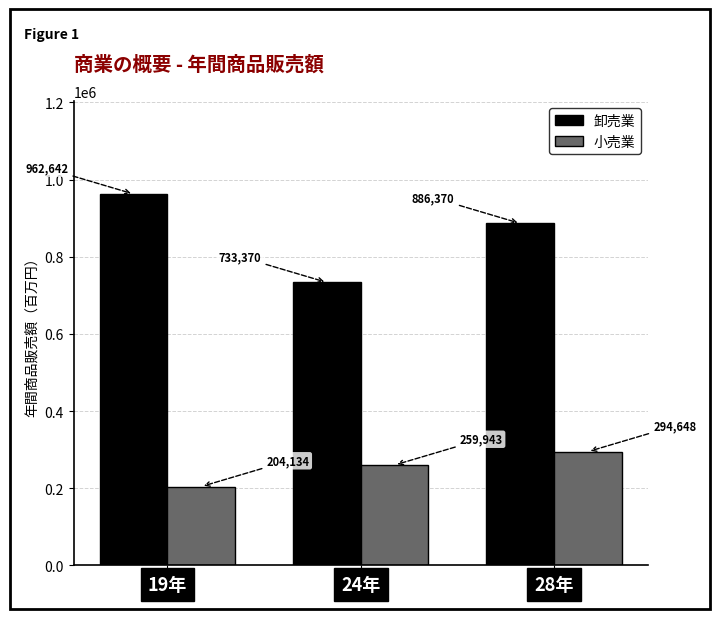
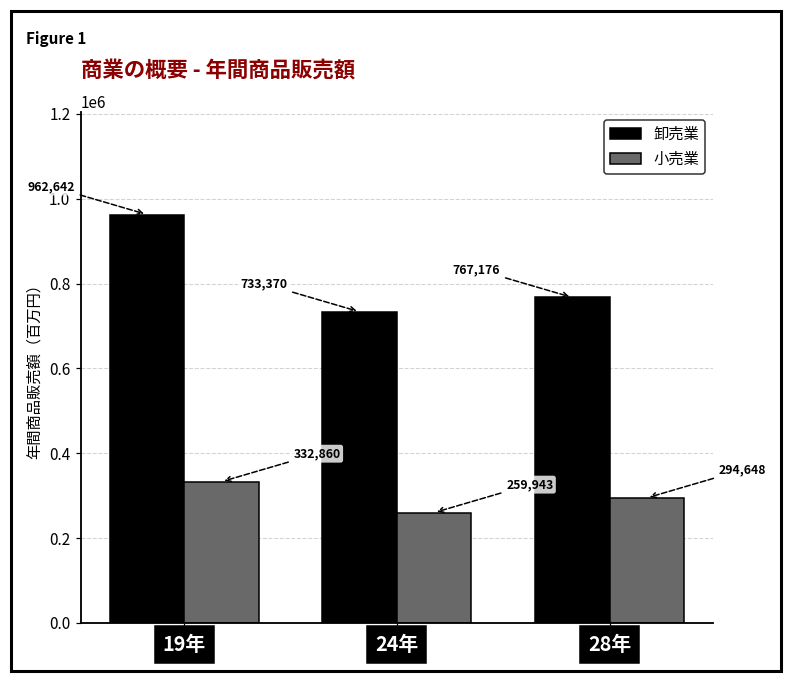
小売業, 19年: 204,134 -> 332,860
卸売業, 28年: 886,370 -> 767,176
